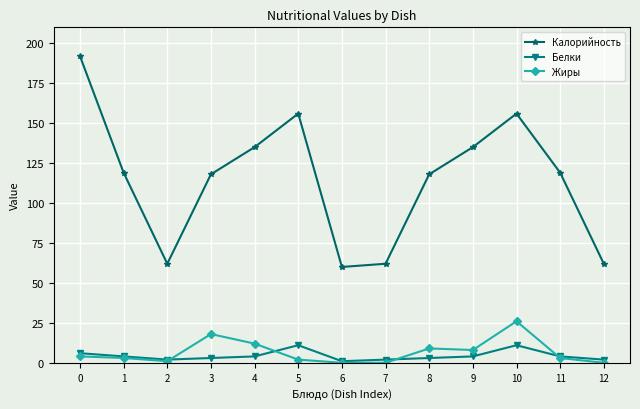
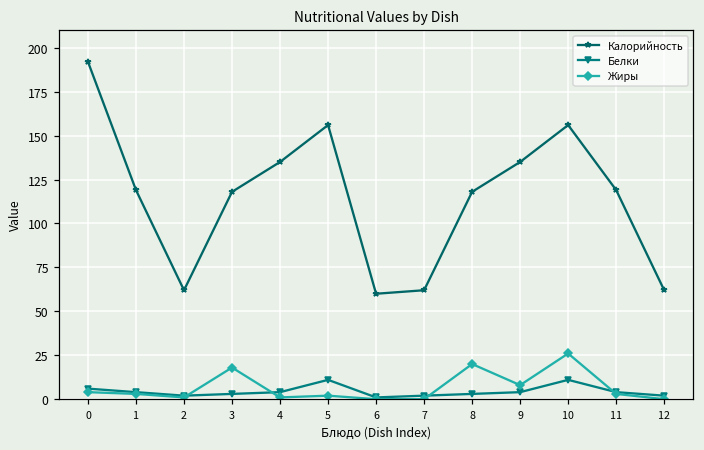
Жиры, 4: 12 -> 1
Жиры, 8: 9 -> 20
